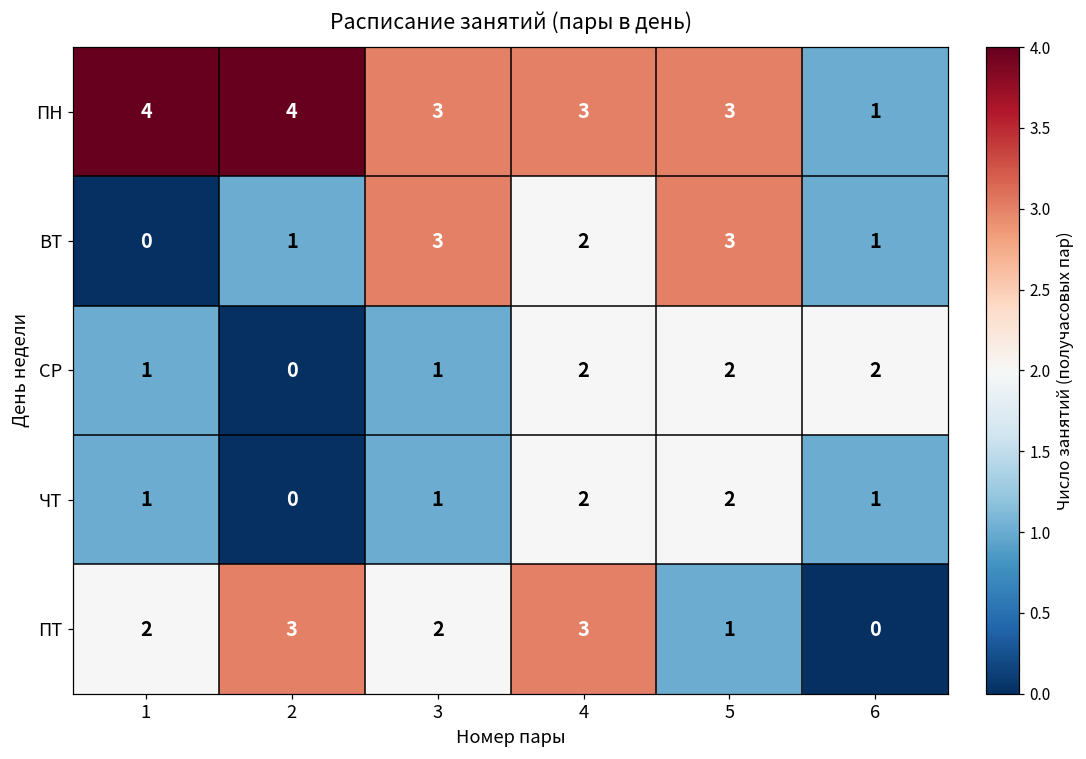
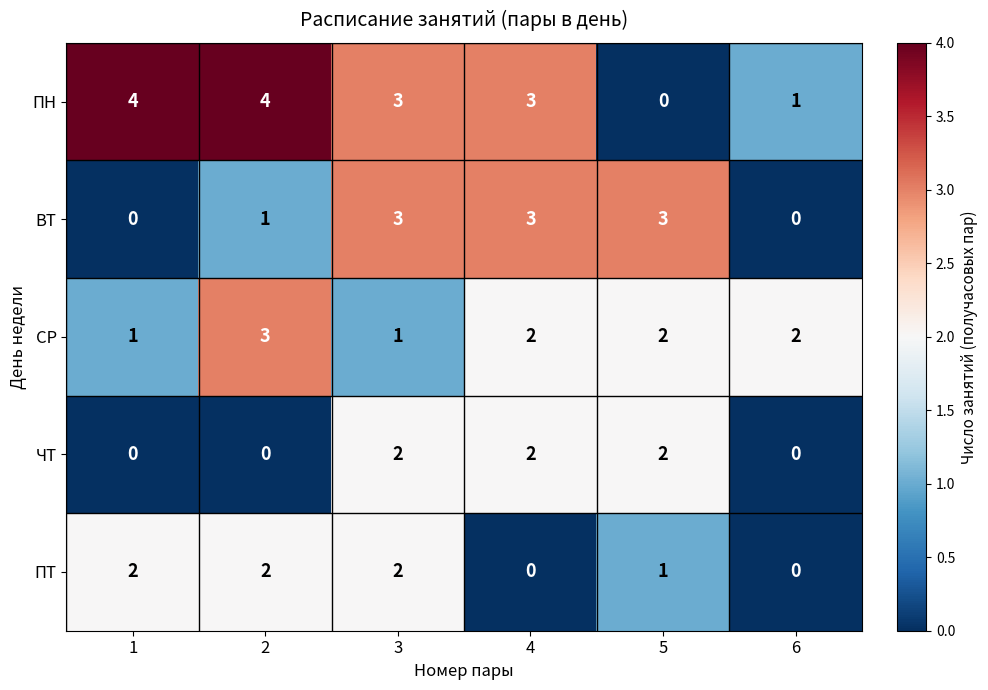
ПН, 5: 3 -> 0
ВТ, 4: 2 -> 3
ВТ, 6: 1 -> 0
СР, 2: 0 -> 3
ЧТ, 1: 1 -> 0
ЧТ, 3: 1 -> 2
ЧТ, 6: 1 -> 0
ПТ, 2: 3 -> 2
ПТ, 4: 3 -> 0
